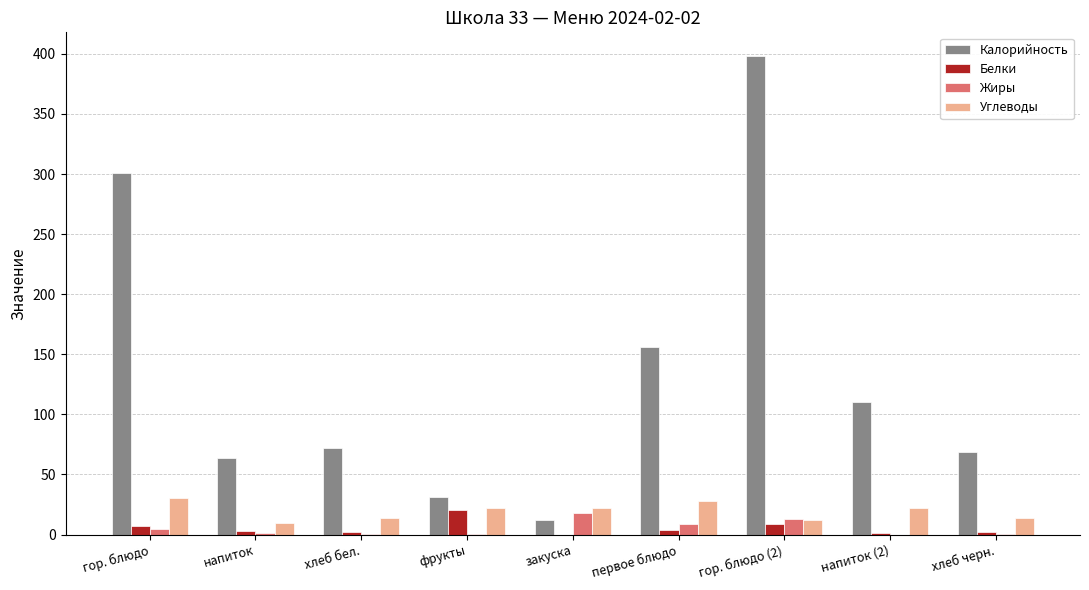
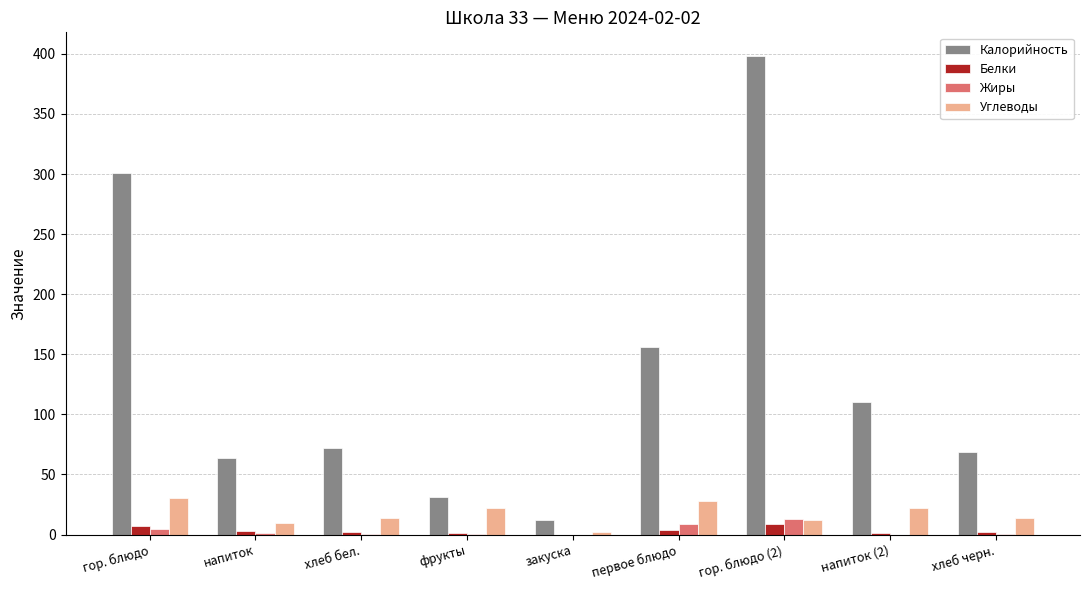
Белки, фрукты: 20 -> 1
Жиры, закуска: 18 -> 0
Углеводы, закуска: 22 -> 2
